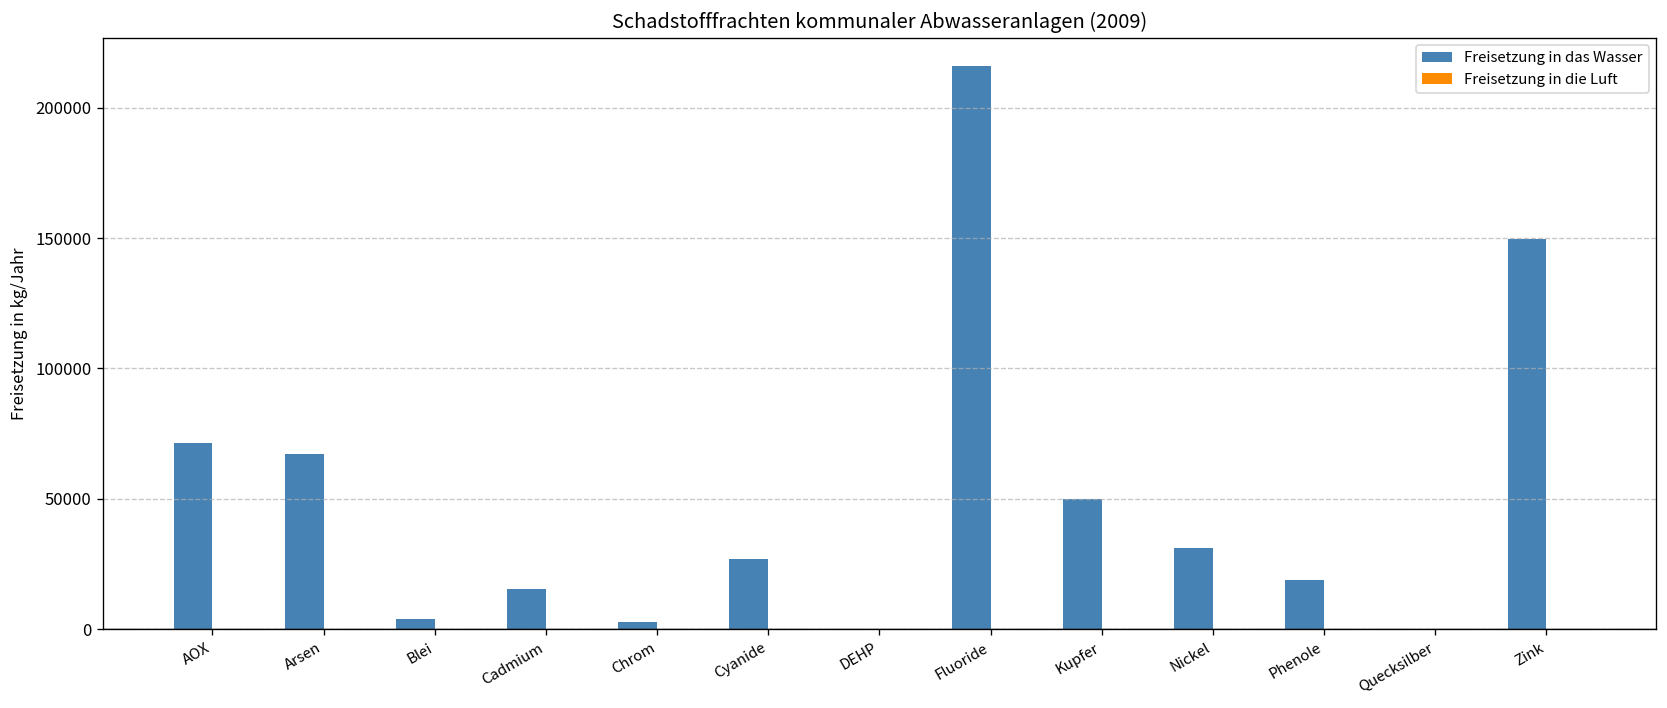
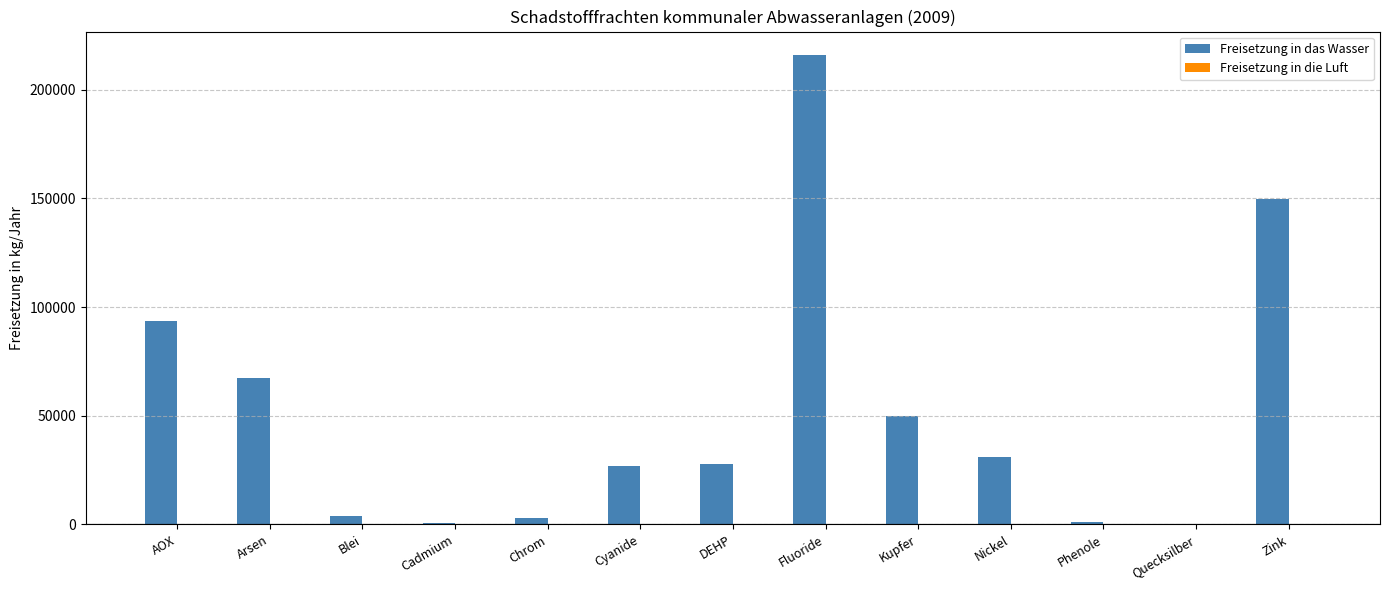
Freisetzung in das Wasser, AOX: 71000 -> 94000
Freisetzung in das Wasser, Cadmium: 16000 -> 1000
Freisetzung in das Wasser, DEHP: 0 -> 28000
Freisetzung in das Wasser, Phenole: 19000 -> 1000
